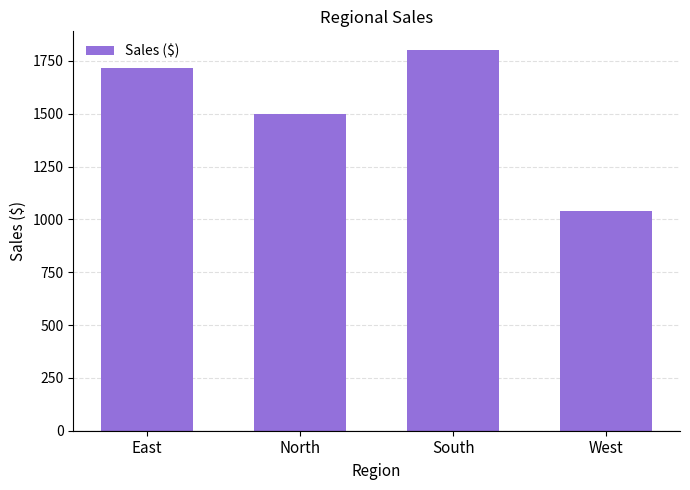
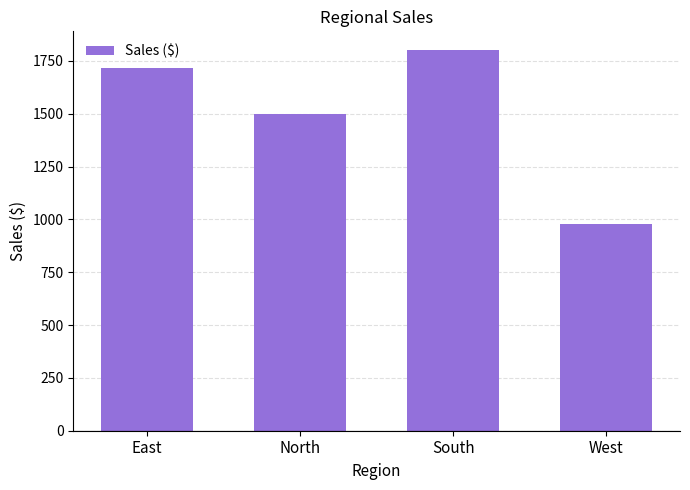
West: 1040 -> 980
